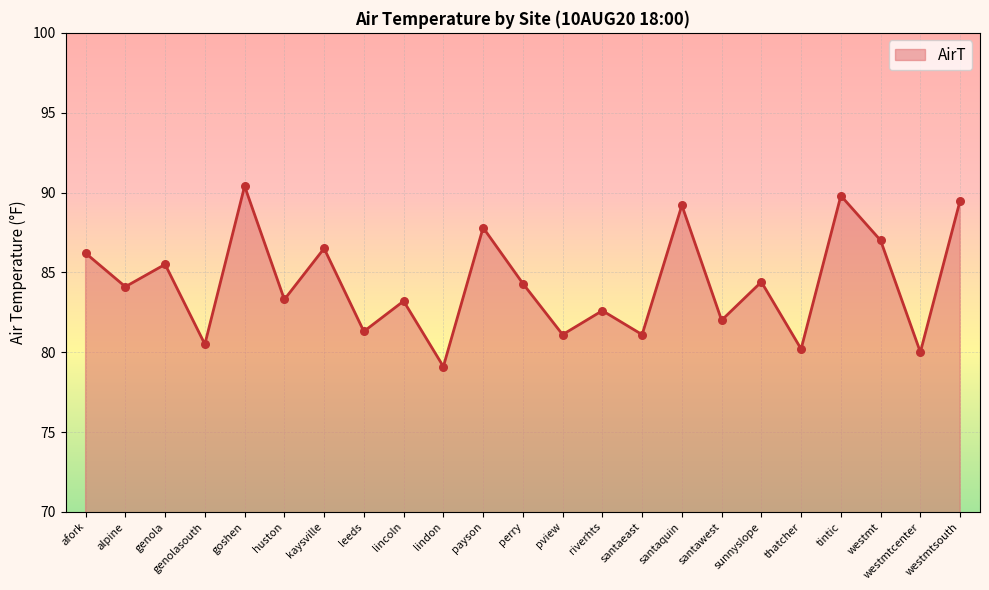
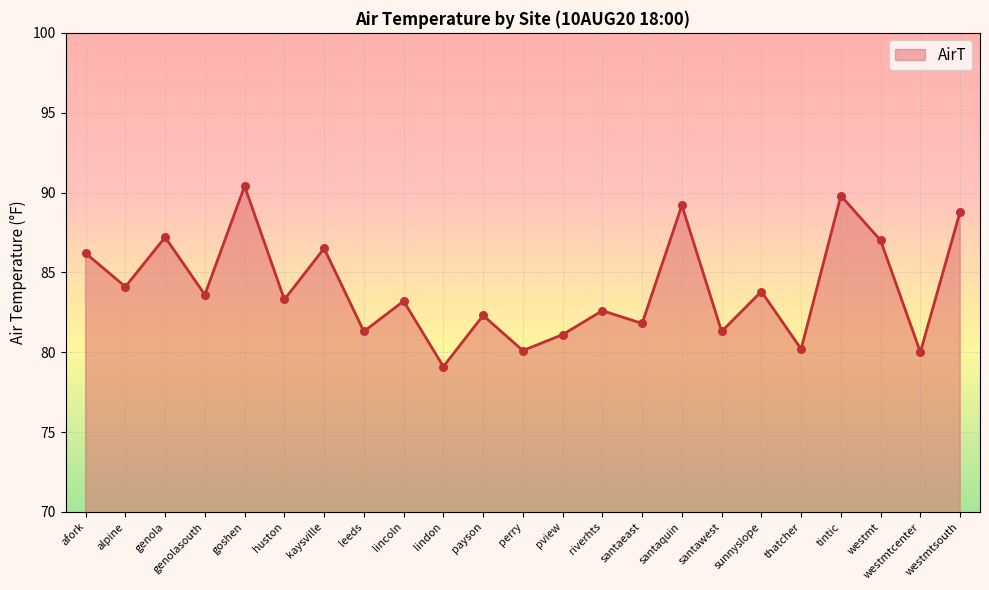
genola: 85.5 -> 87.2
genolasouth: 80.5 -> 83.6
payson: 87.8 -> 82.3
perry: 84.3 -> 80.1
santaeast: 81.1 -> 81.8
santawest: 82.0 -> 81.3
sunnyslope: 84.4 -> 83.8
westmtsouth: 89.5 -> 88.8
